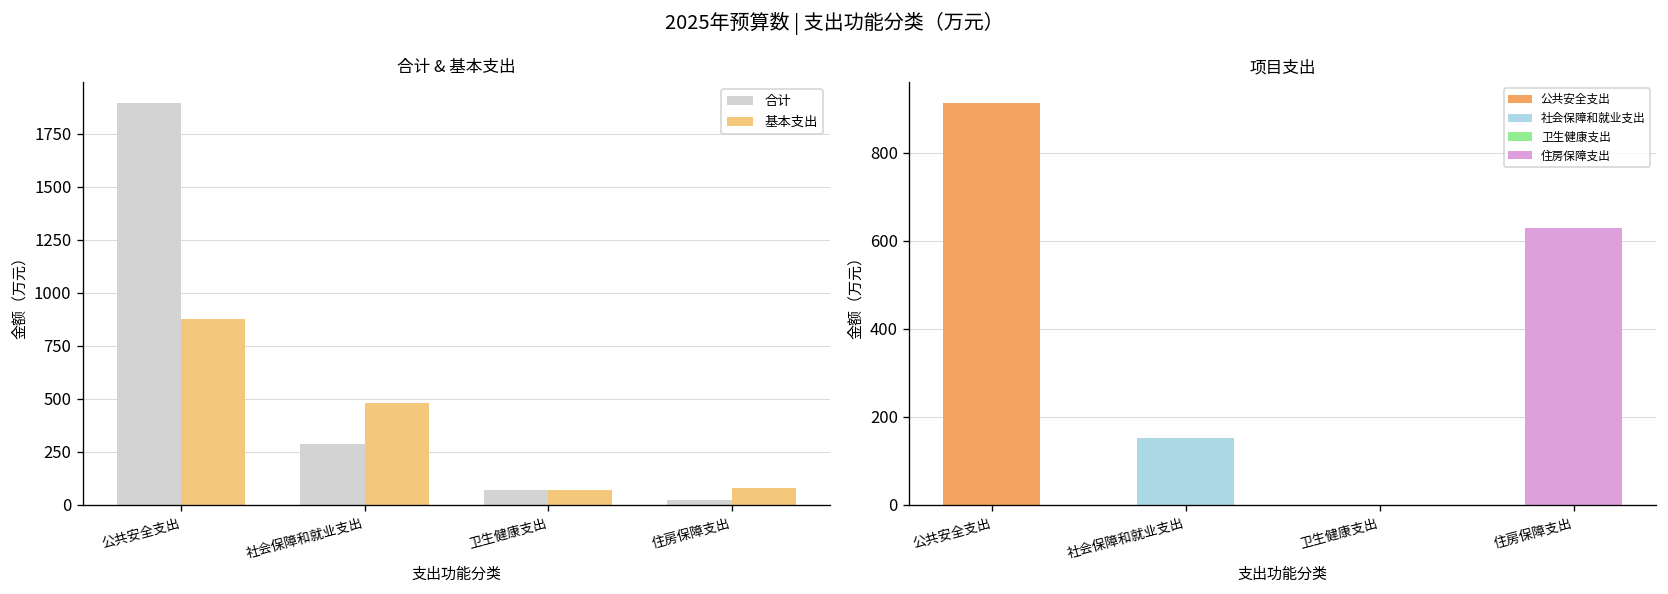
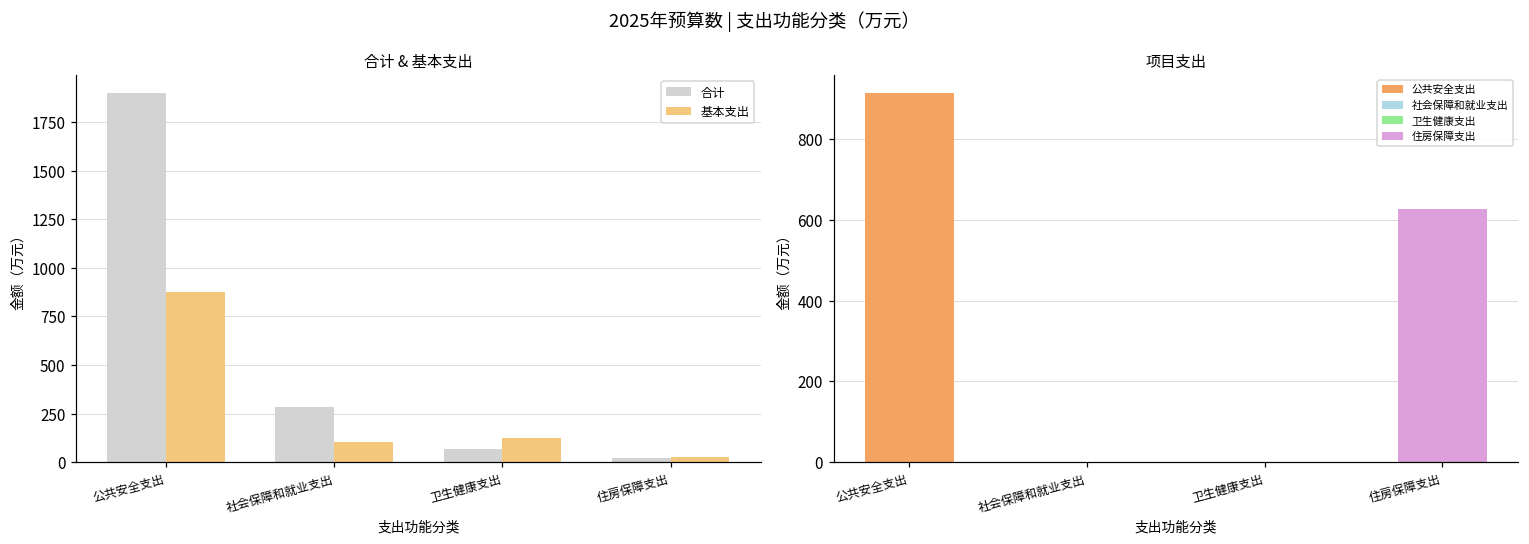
合计 & 基本支出, 基本支出, 社会保障和就业支出: 480 -> 100
合计 & 基本支出, 基本支出, 卫生健康支出: 70 -> 120
合计 & 基本支出, 基本支出, 住房保障支出: 80 -> 30
项目支出, 社会保障和就业支出: 150 -> 0
